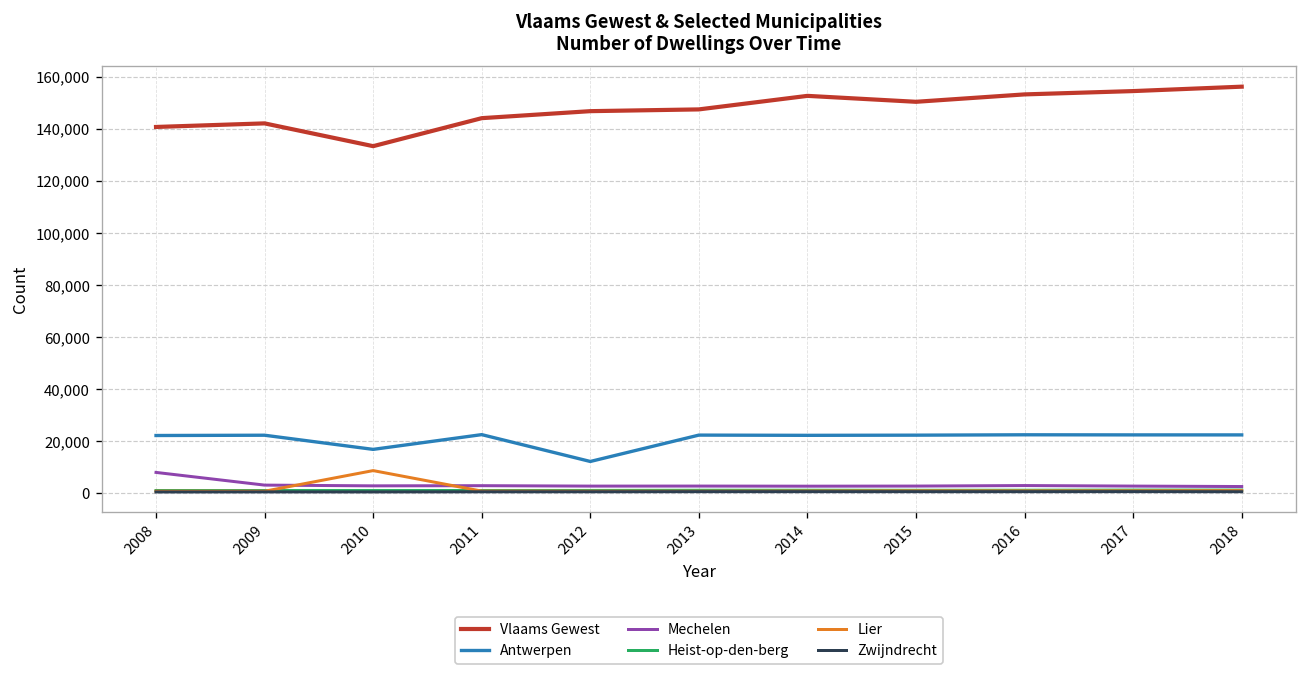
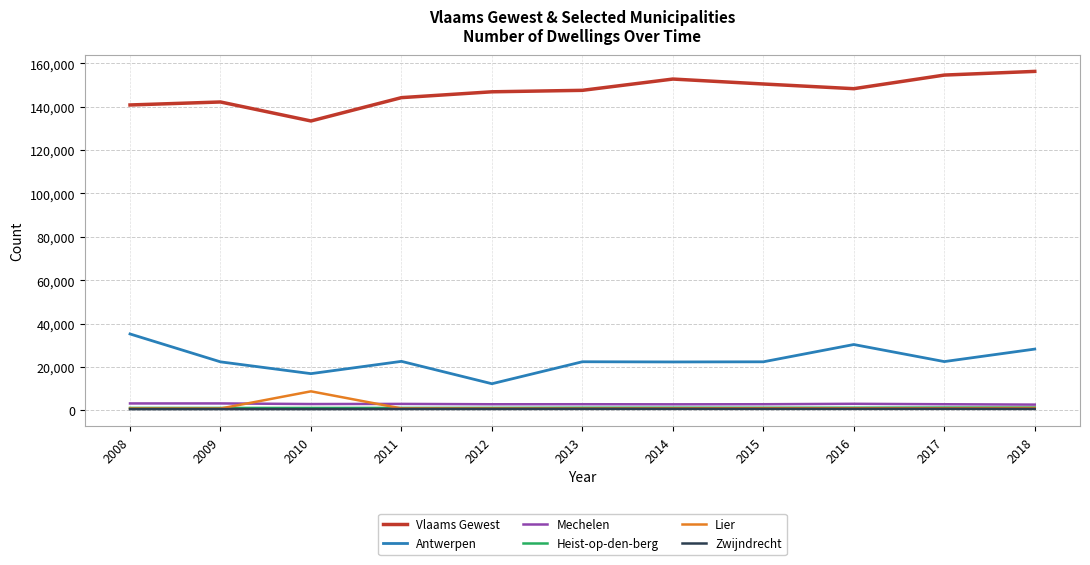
Antwerpen, 2008: 22,000 -> 35,000
Mechelen, 2008: 8,000 -> 3,000
Vlaams Gewest, 2016: 153,000 -> 148,000
Antwerpen, 2016: 23,000 -> 30,000
Antwerpen, 2018: 23,000 -> 28,000
